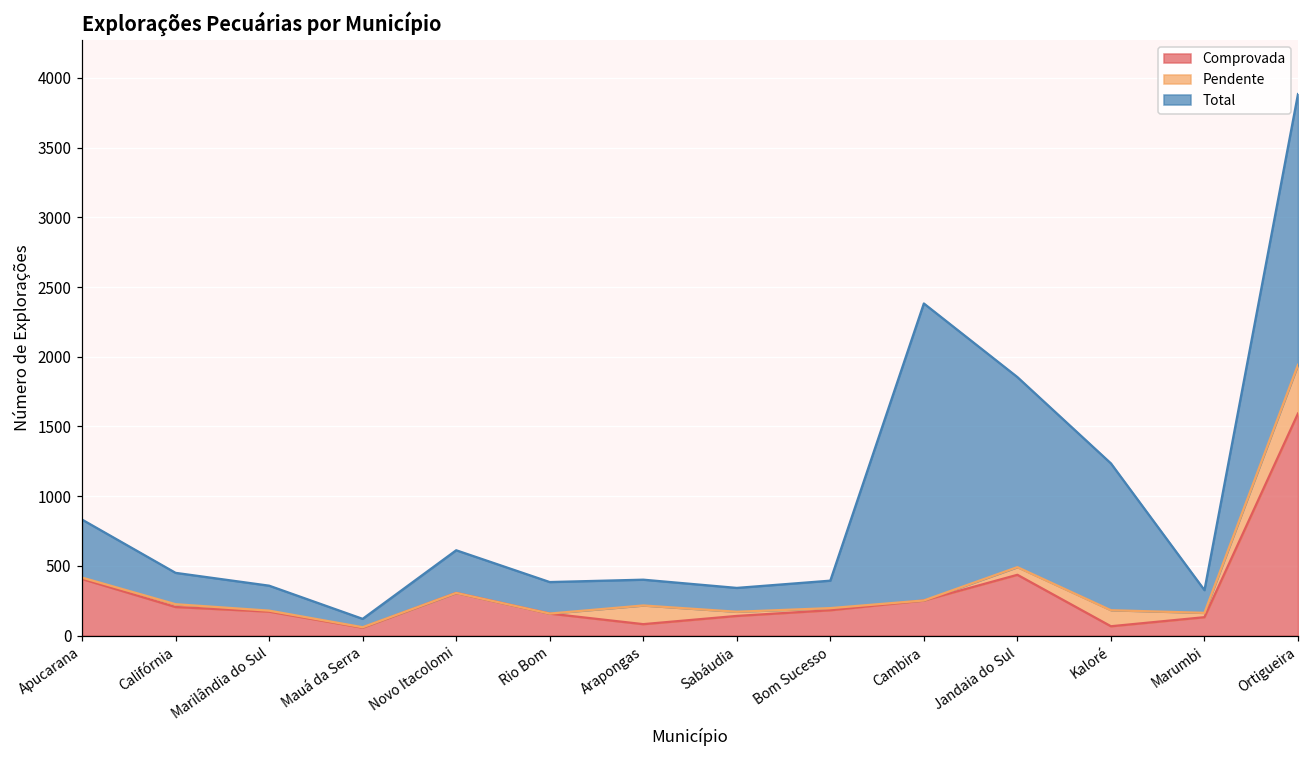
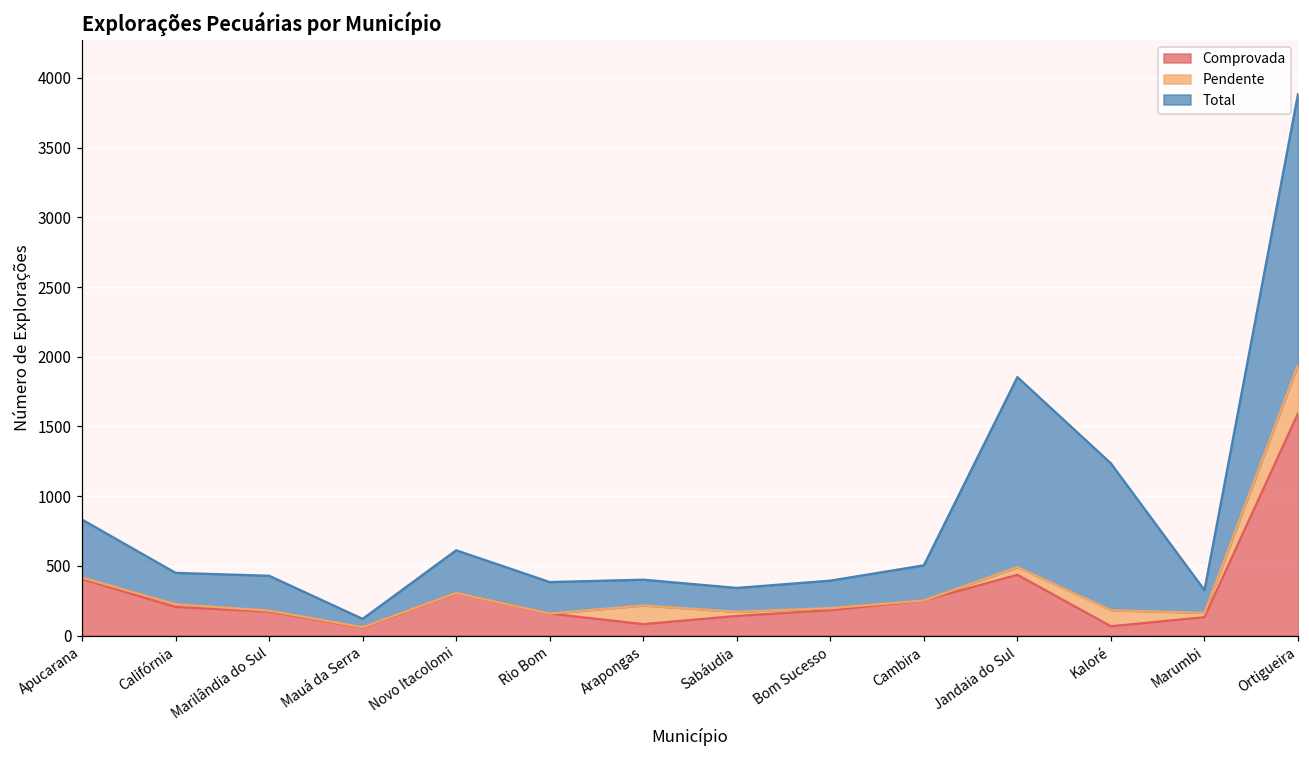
Total, Marilândia do Sul: 180 -> 250
Total, Cambira: 2130 -> 250
